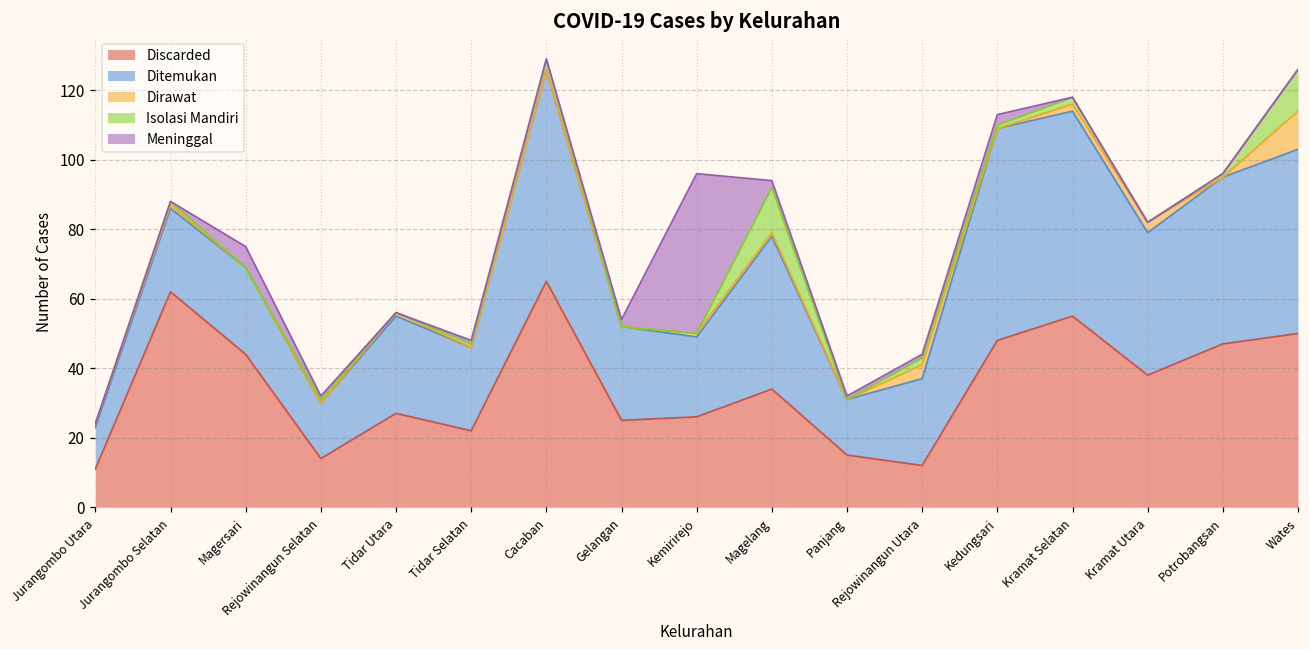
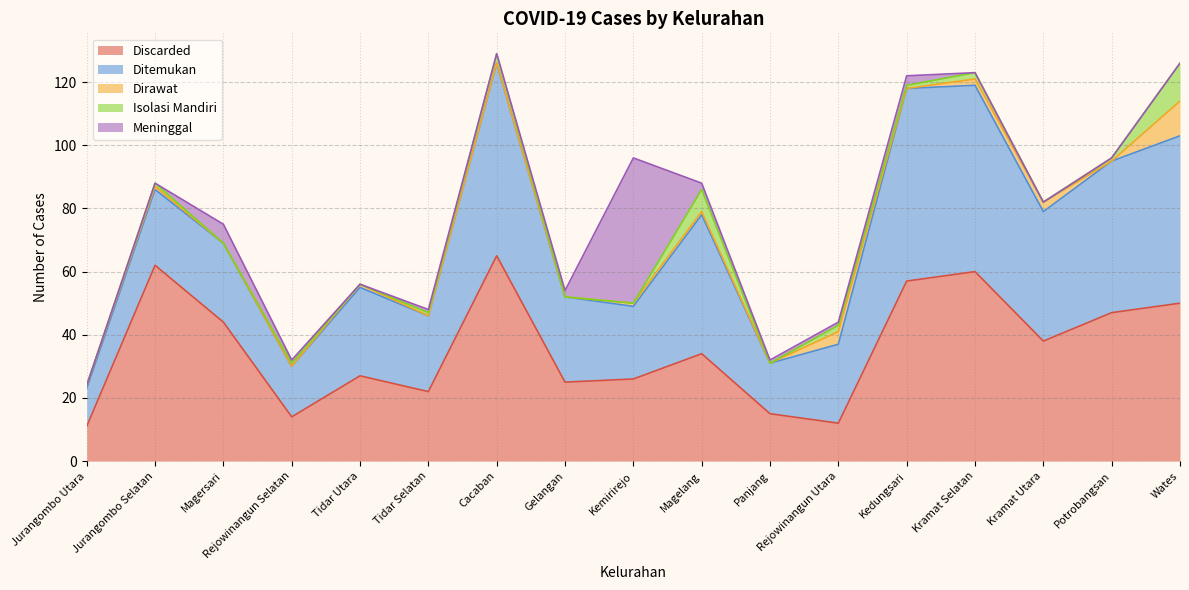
Isolasi Mandiri, Magelang: 13 -> 7
Discarded, Kedungsari: 48 -> 57
Discarded, Kramat Selatan: 55 -> 60
